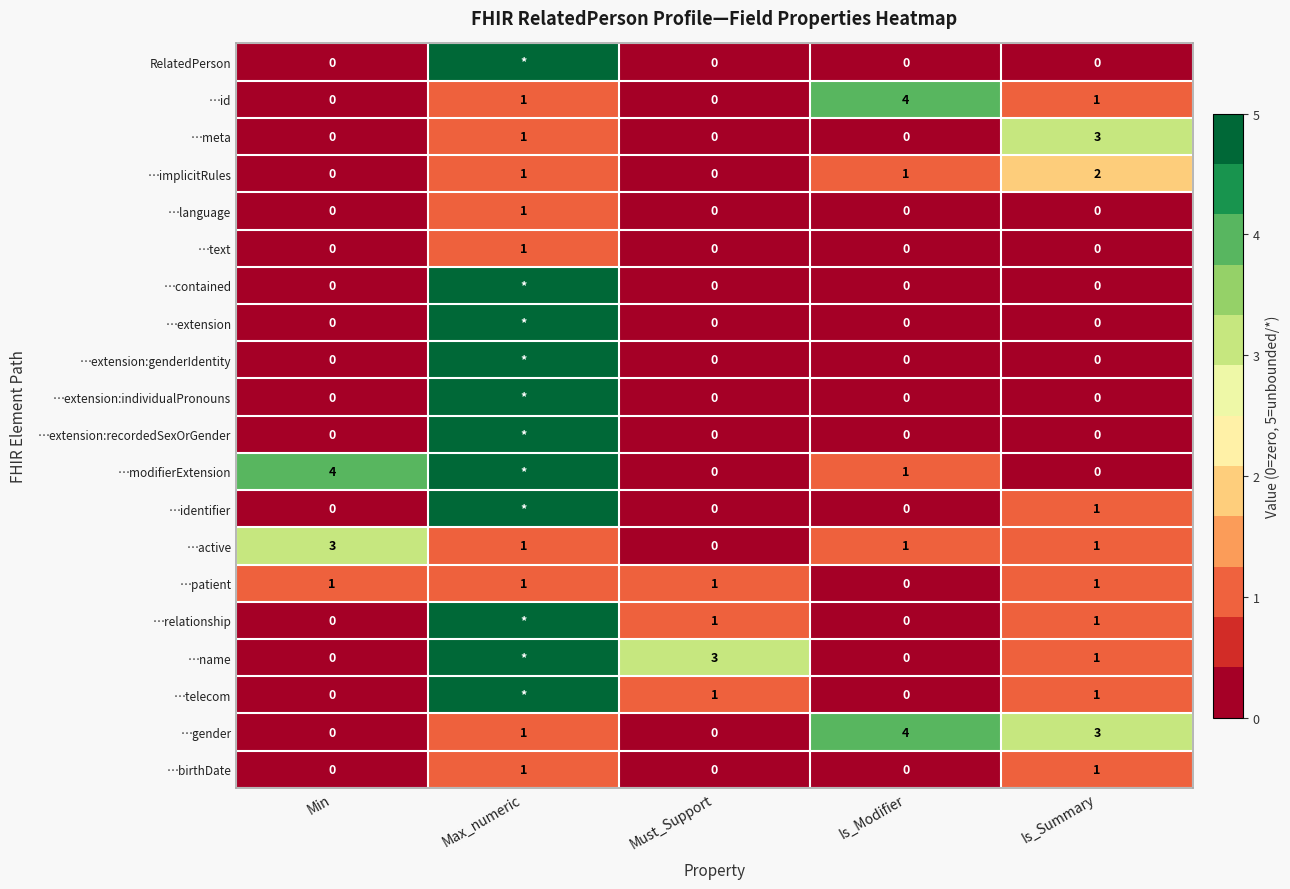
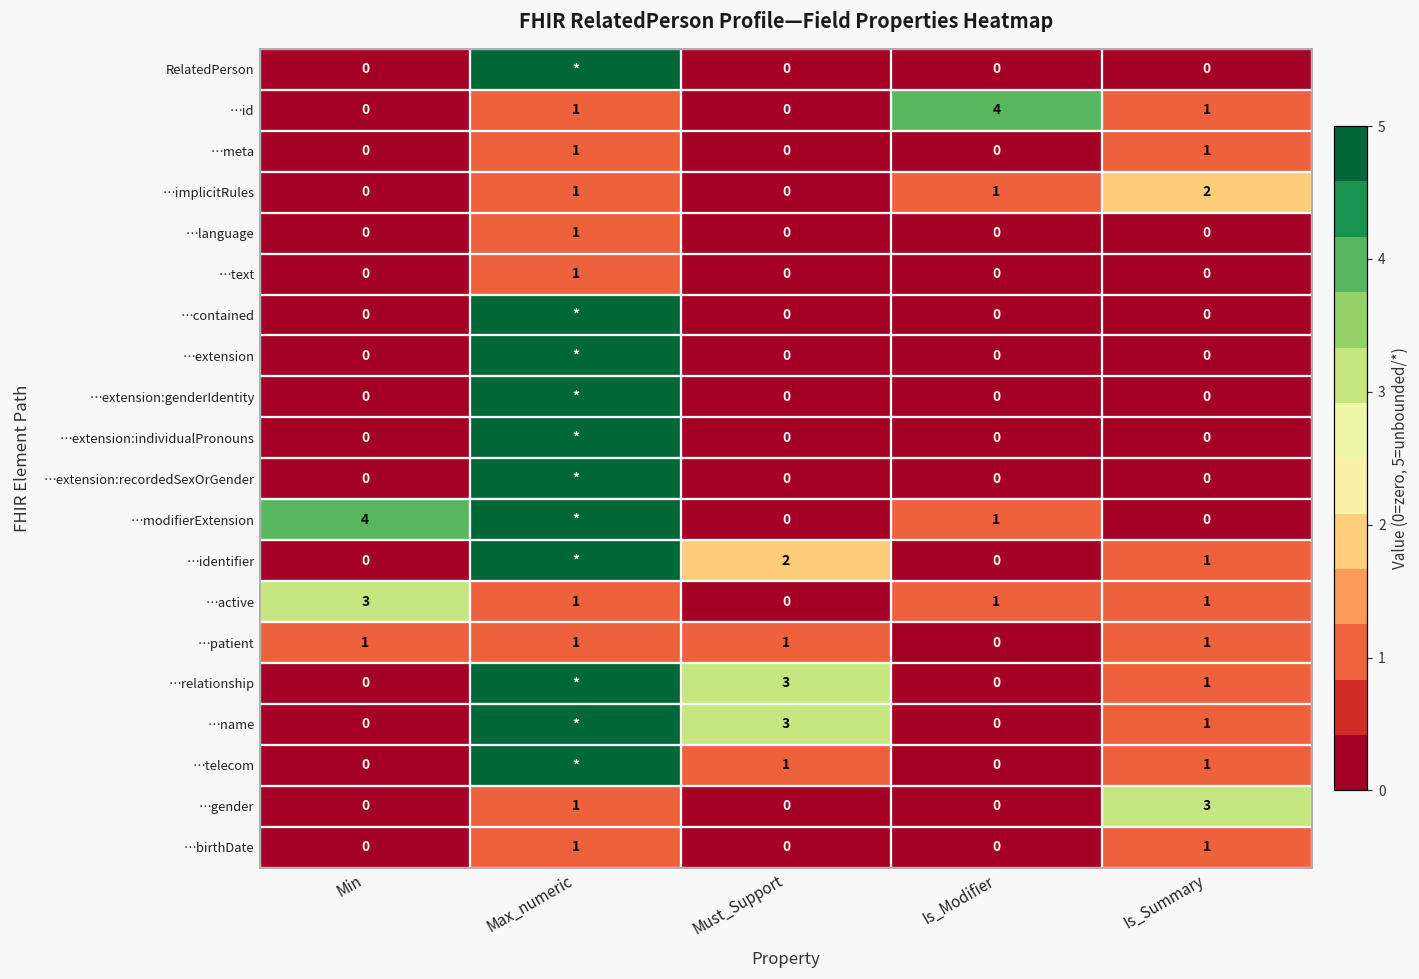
…meta, Is_Summary: 3 -> 1
…identifier, Must_Support: 0 -> 2
…relationship, Must_Support: 1 -> 3
…gender, Is_Modifier: 4 -> 0
